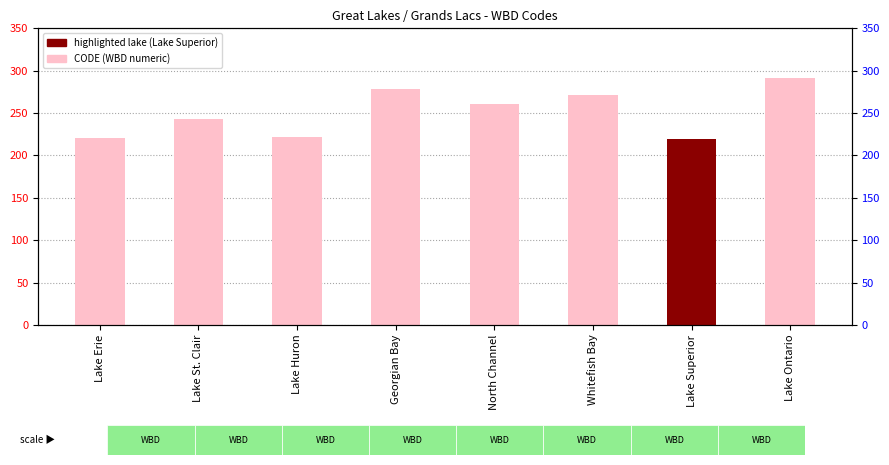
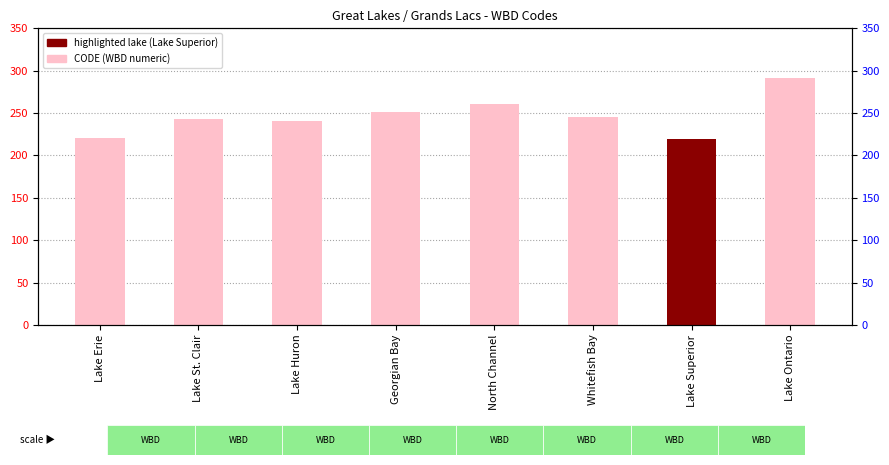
Lake Huron: 220 -> 240
Georgian Bay: 280 -> 250
Whitefish Bay: 270 -> 250
